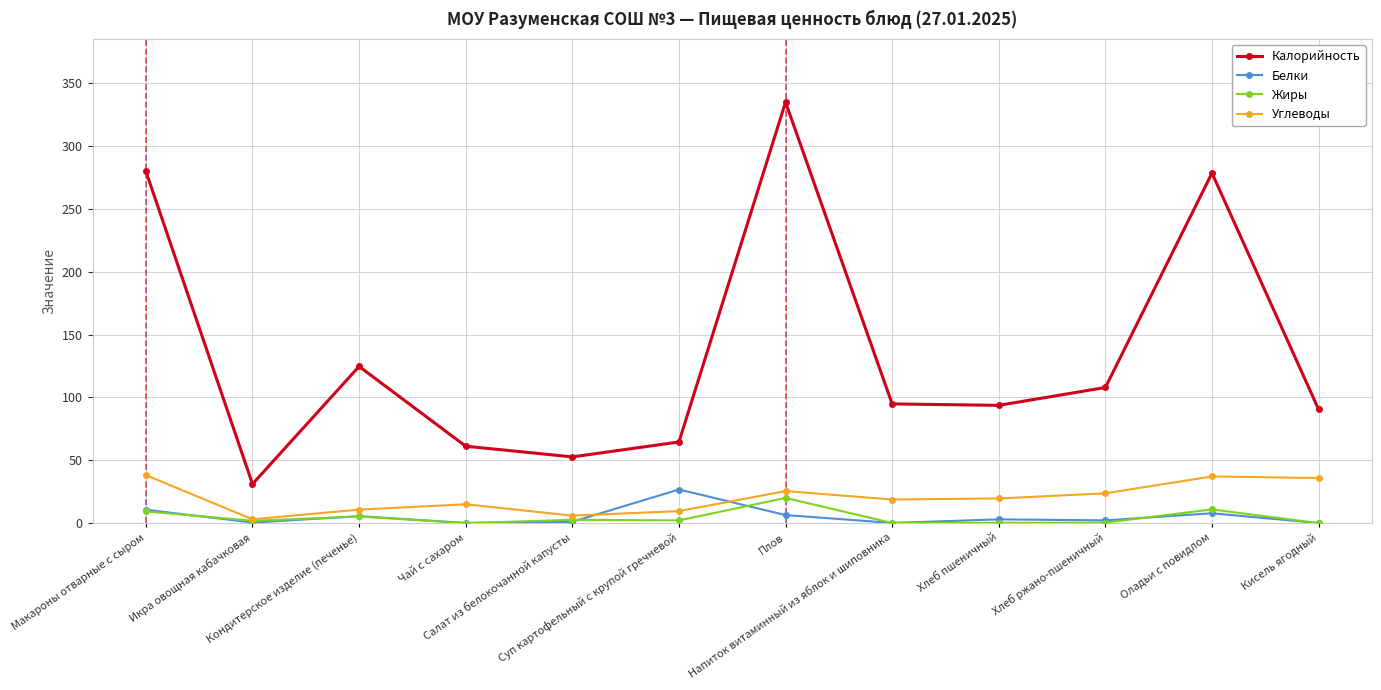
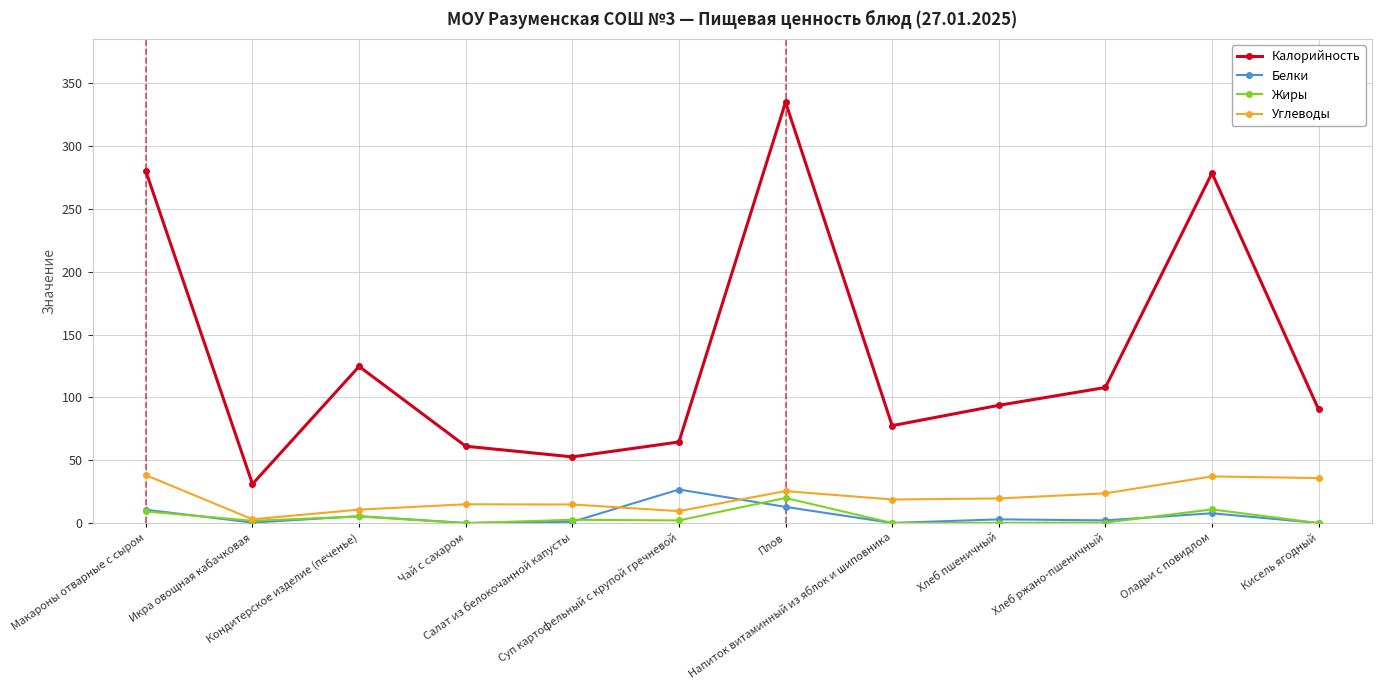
Углеводы, Салат из белокочанной капусты: 6 -> 15
Белки, Плов: 6 -> 13
Калорийность, Напиток витаминный из яблок и шиповника: 95 -> 78
